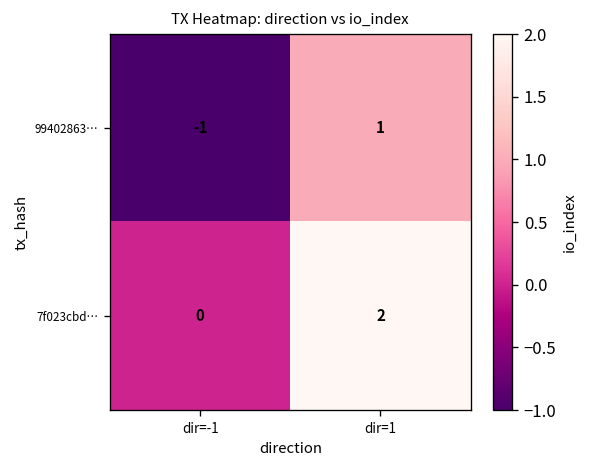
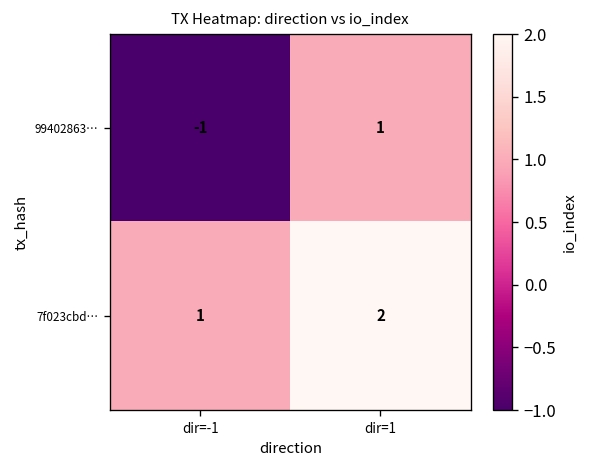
7f023cbd…, dir=-1: 0 -> 1
